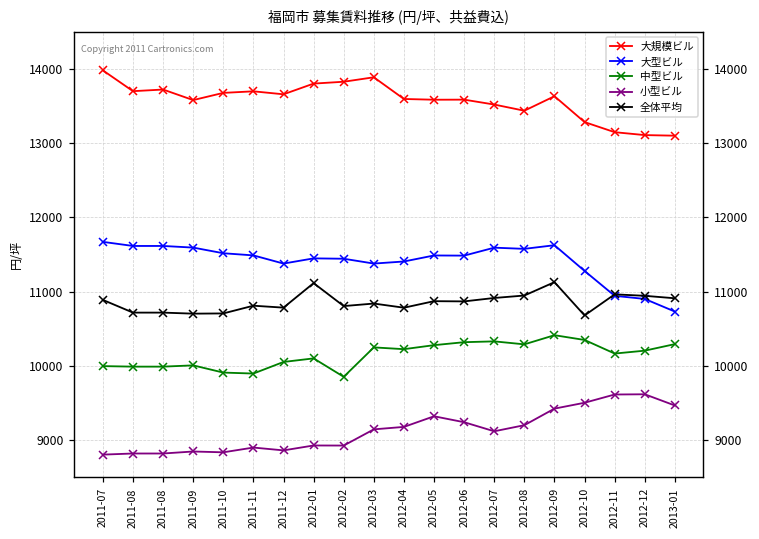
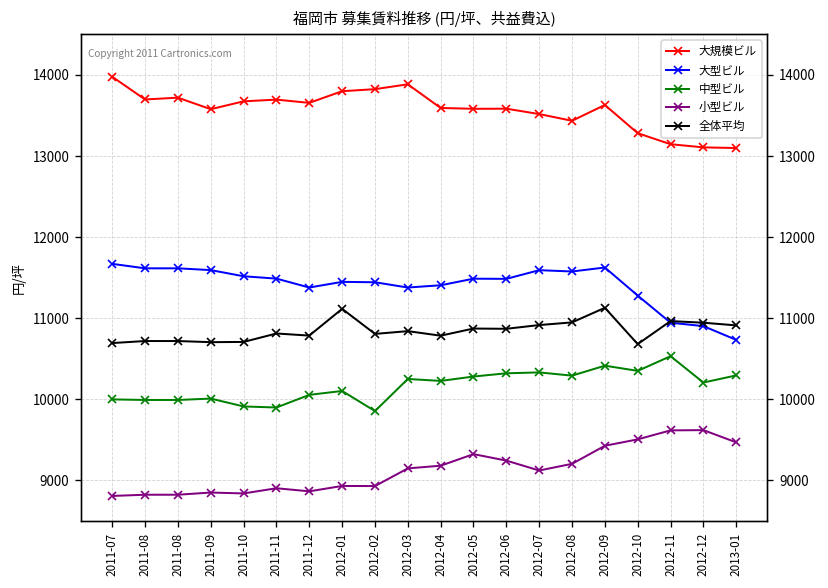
全体平均, 2011-07: 10900 -> 10700
中型ビル, 2012-11: 10200 -> 10500
